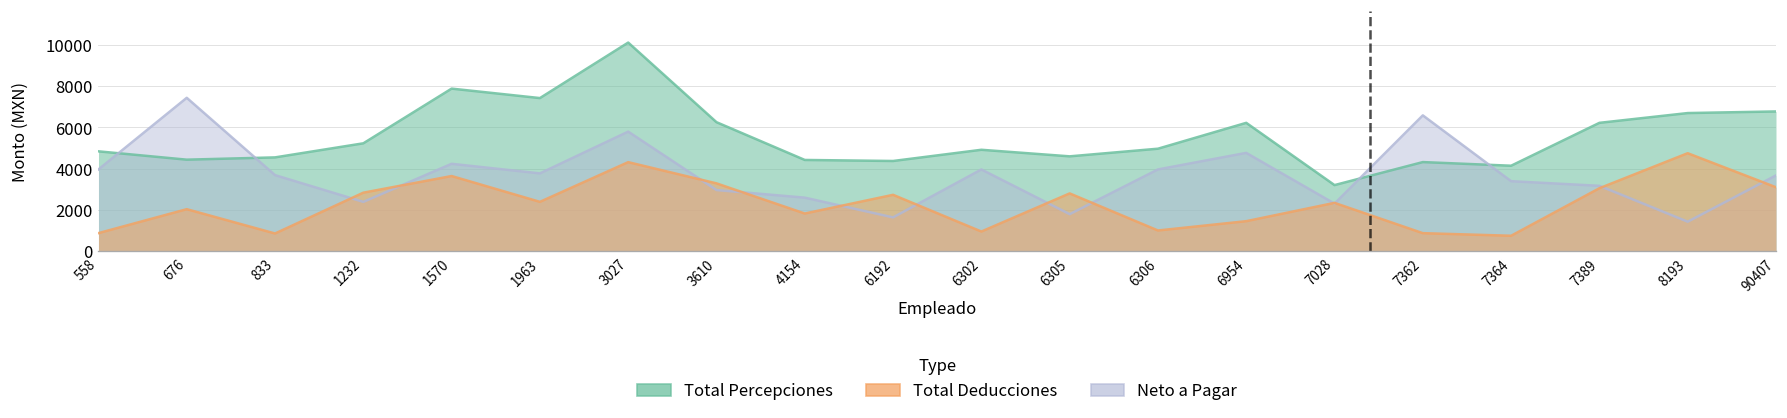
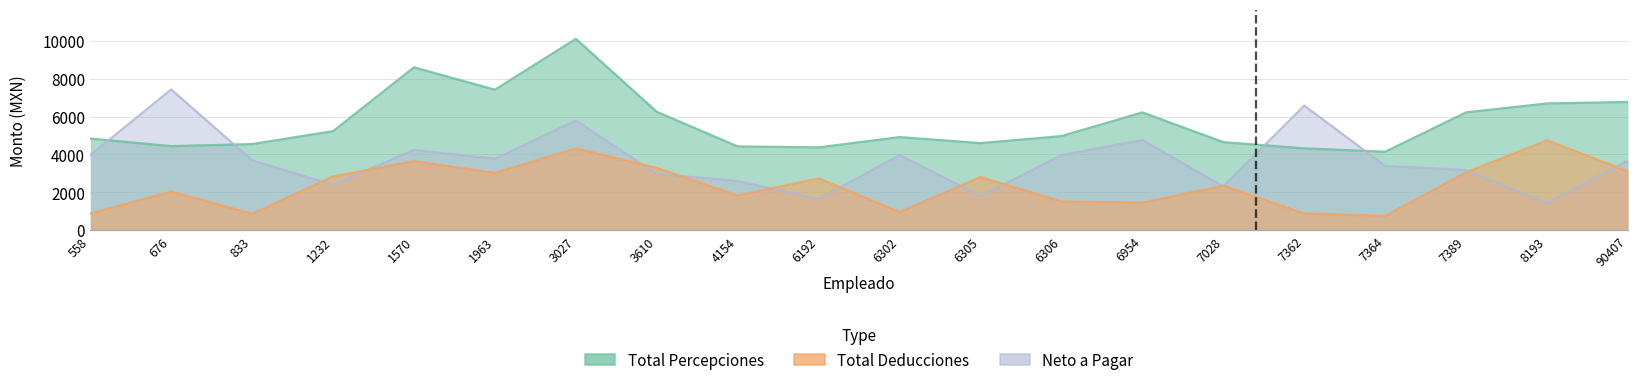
Total Percepciones, 1570: 7900 -> 8600
Total Deducciones, 1963: 2400 -> 3000
Total Deducciones, 6306: 1000 -> 1500
Total Percepciones, 7028: 3200 -> 4600
